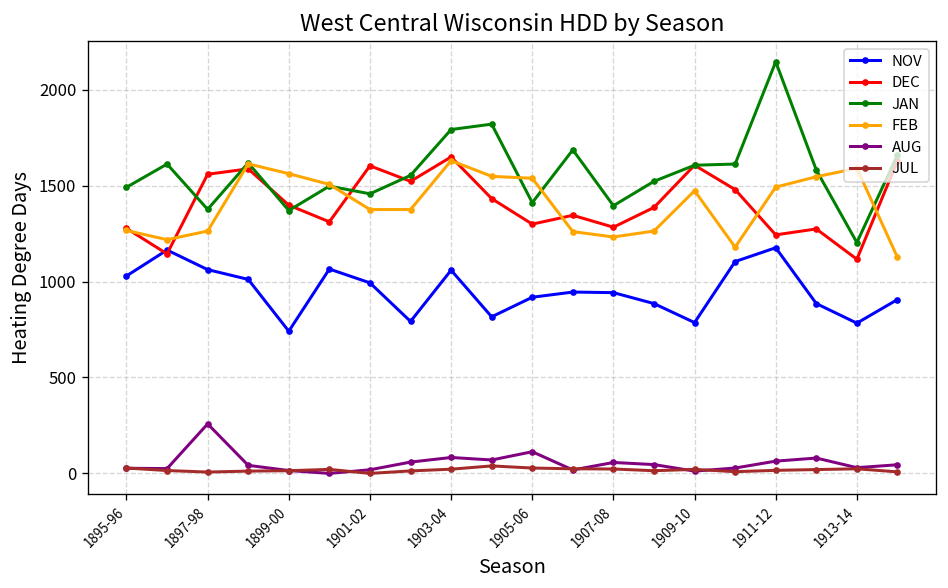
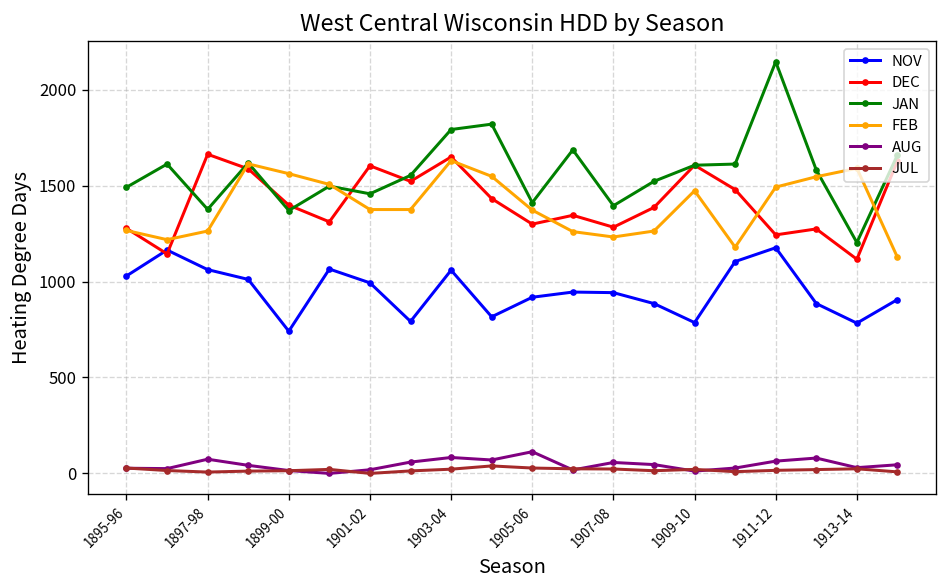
DEC, 1897-98: 1560 -> 1660
AUG, 1897-98: 260 -> 70
FEB, 1905-06: 1540 -> 1370
